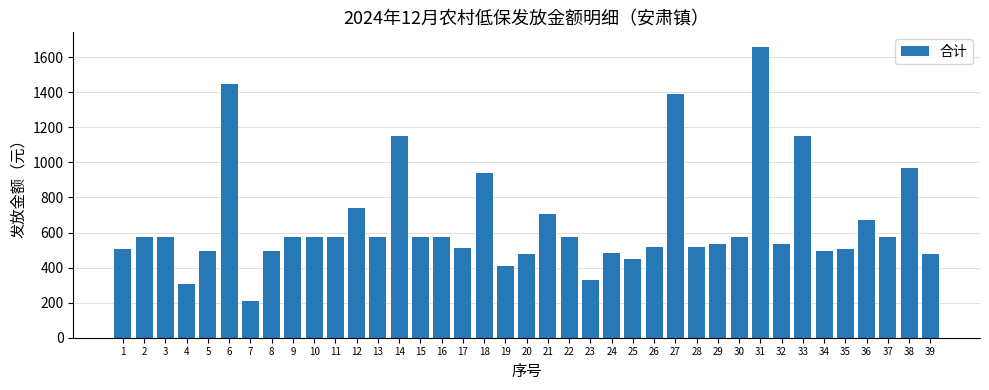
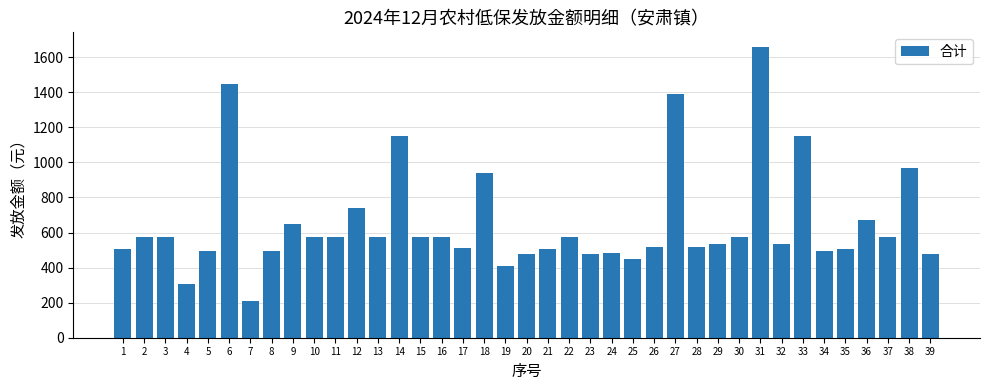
9: 580 -> 650
21: 700 -> 510
23: 330 -> 480
